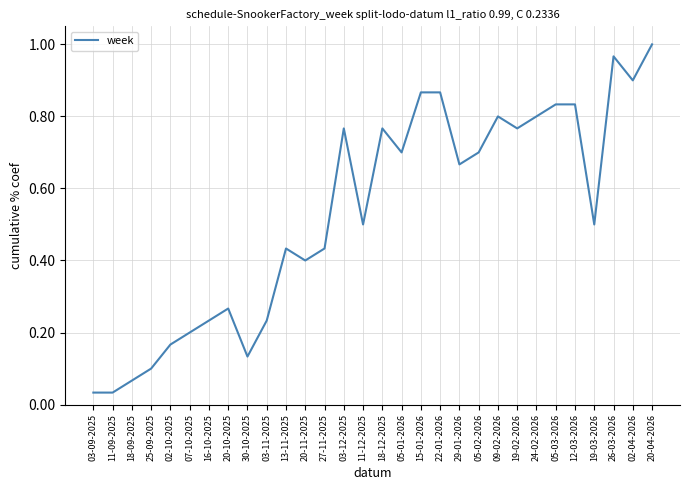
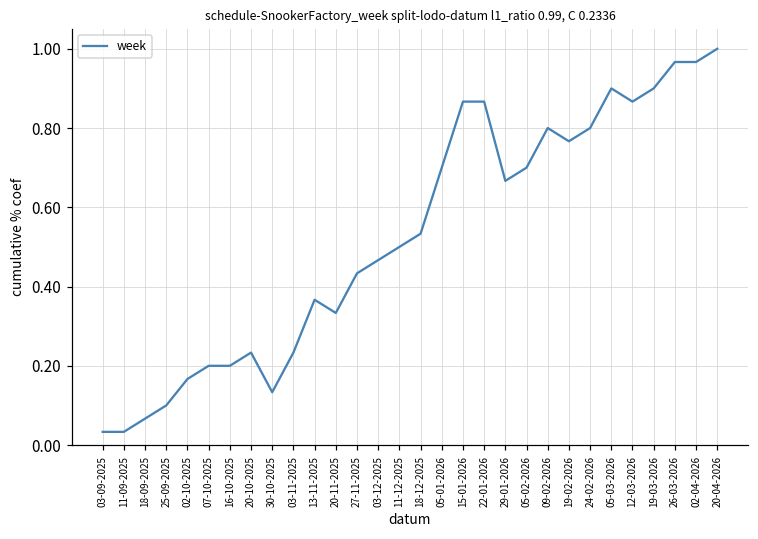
16-10-2025: 0.23 -> 0.20
20-10-2025: 0.27 -> 0.23
13-11-2025: 0.43 -> 0.37
20-11-2025: 0.40 -> 0.33
03-12-2025: 0.77 -> 0.47
18-12-2025: 0.77 -> 0.53
05-03-2026: 0.83 -> 0.90
12-03-2026: 0.83 -> 0.87
19-03-2026: 0.50 -> 0.90
02-04-2026: 0.90 -> 0.97
